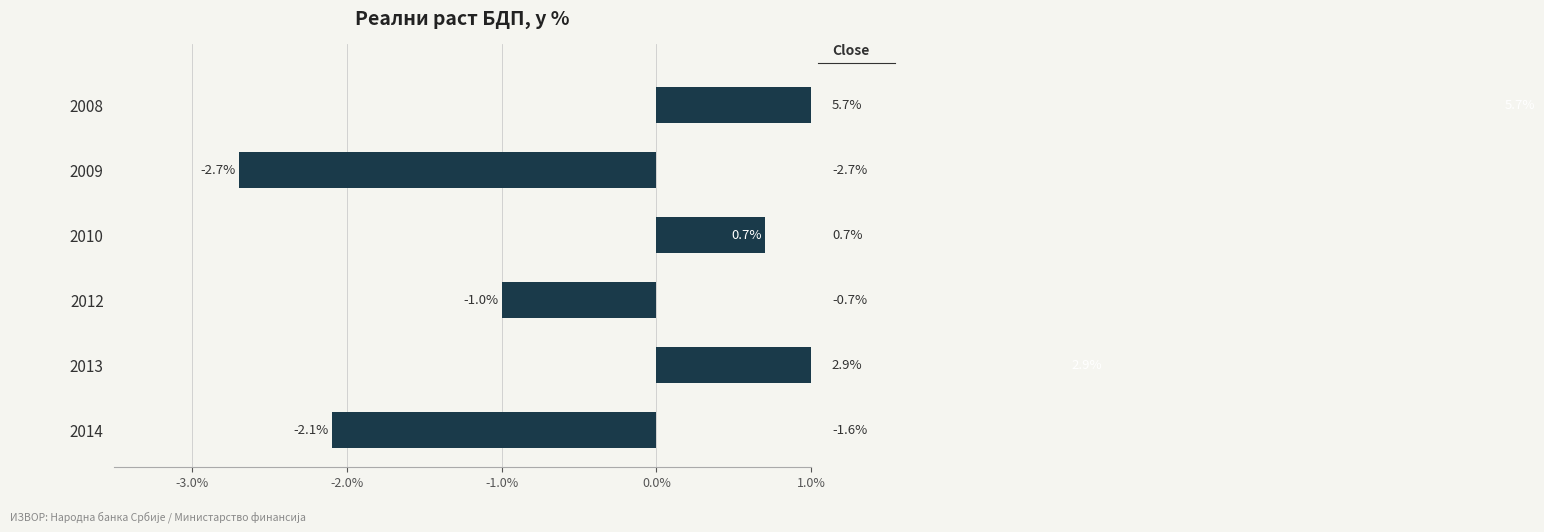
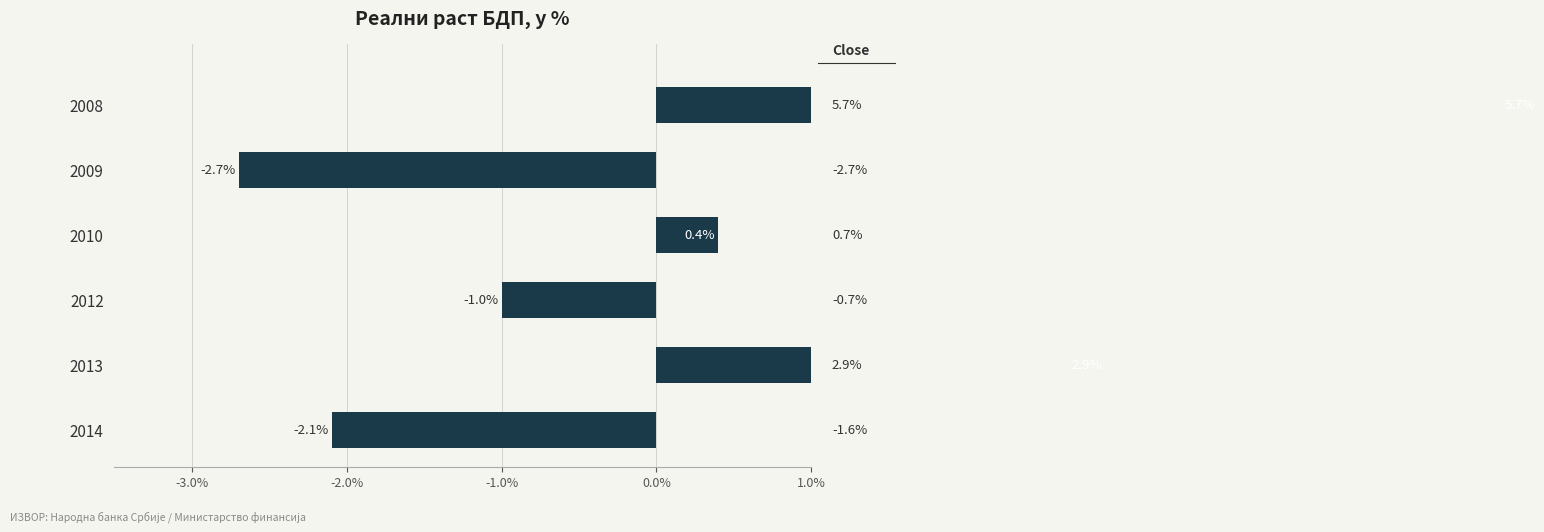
2010: 0.7% -> 0.4%
